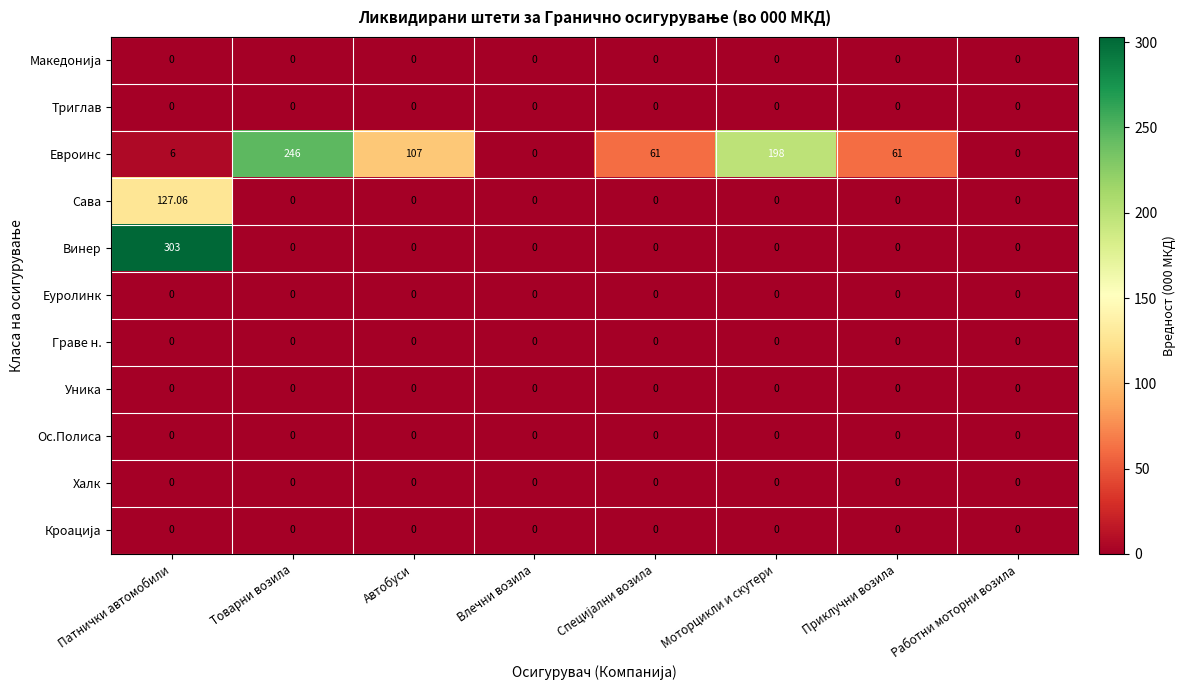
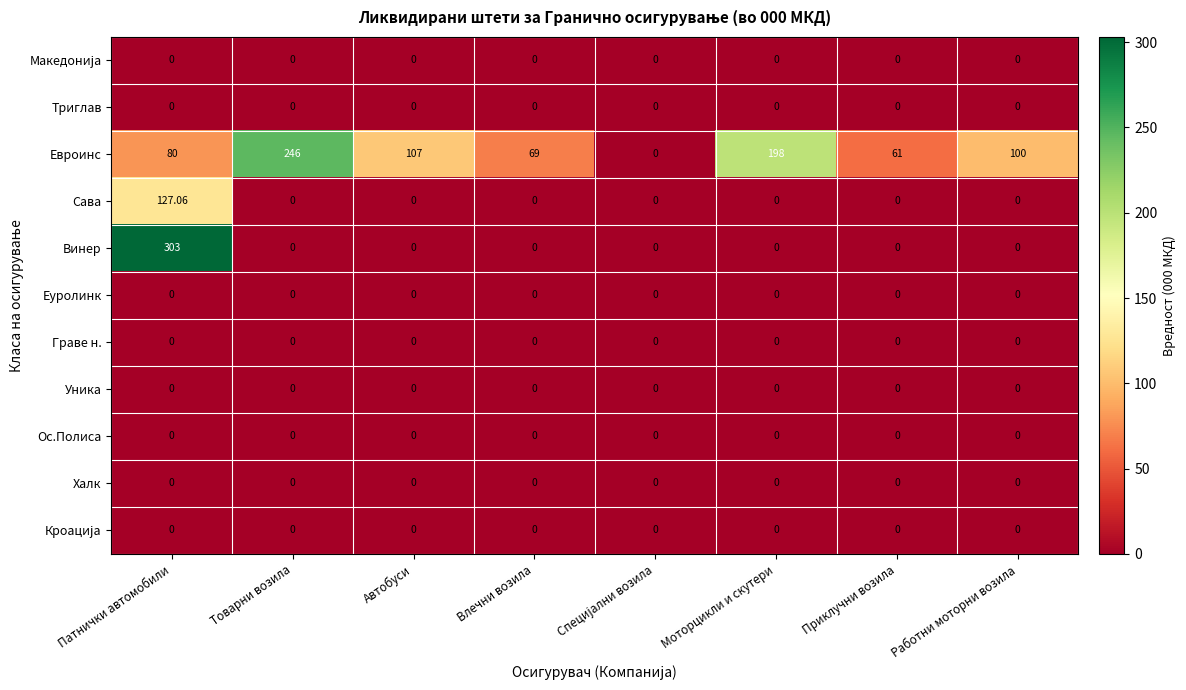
Евроинс, Патнички автомобили: 6 -> 80
Евроинс, Влечни возила: 0 -> 69
Евроинс, Специјални возила: 61 -> 0
Евроинс, Работни моторни возила: 0 -> 100
